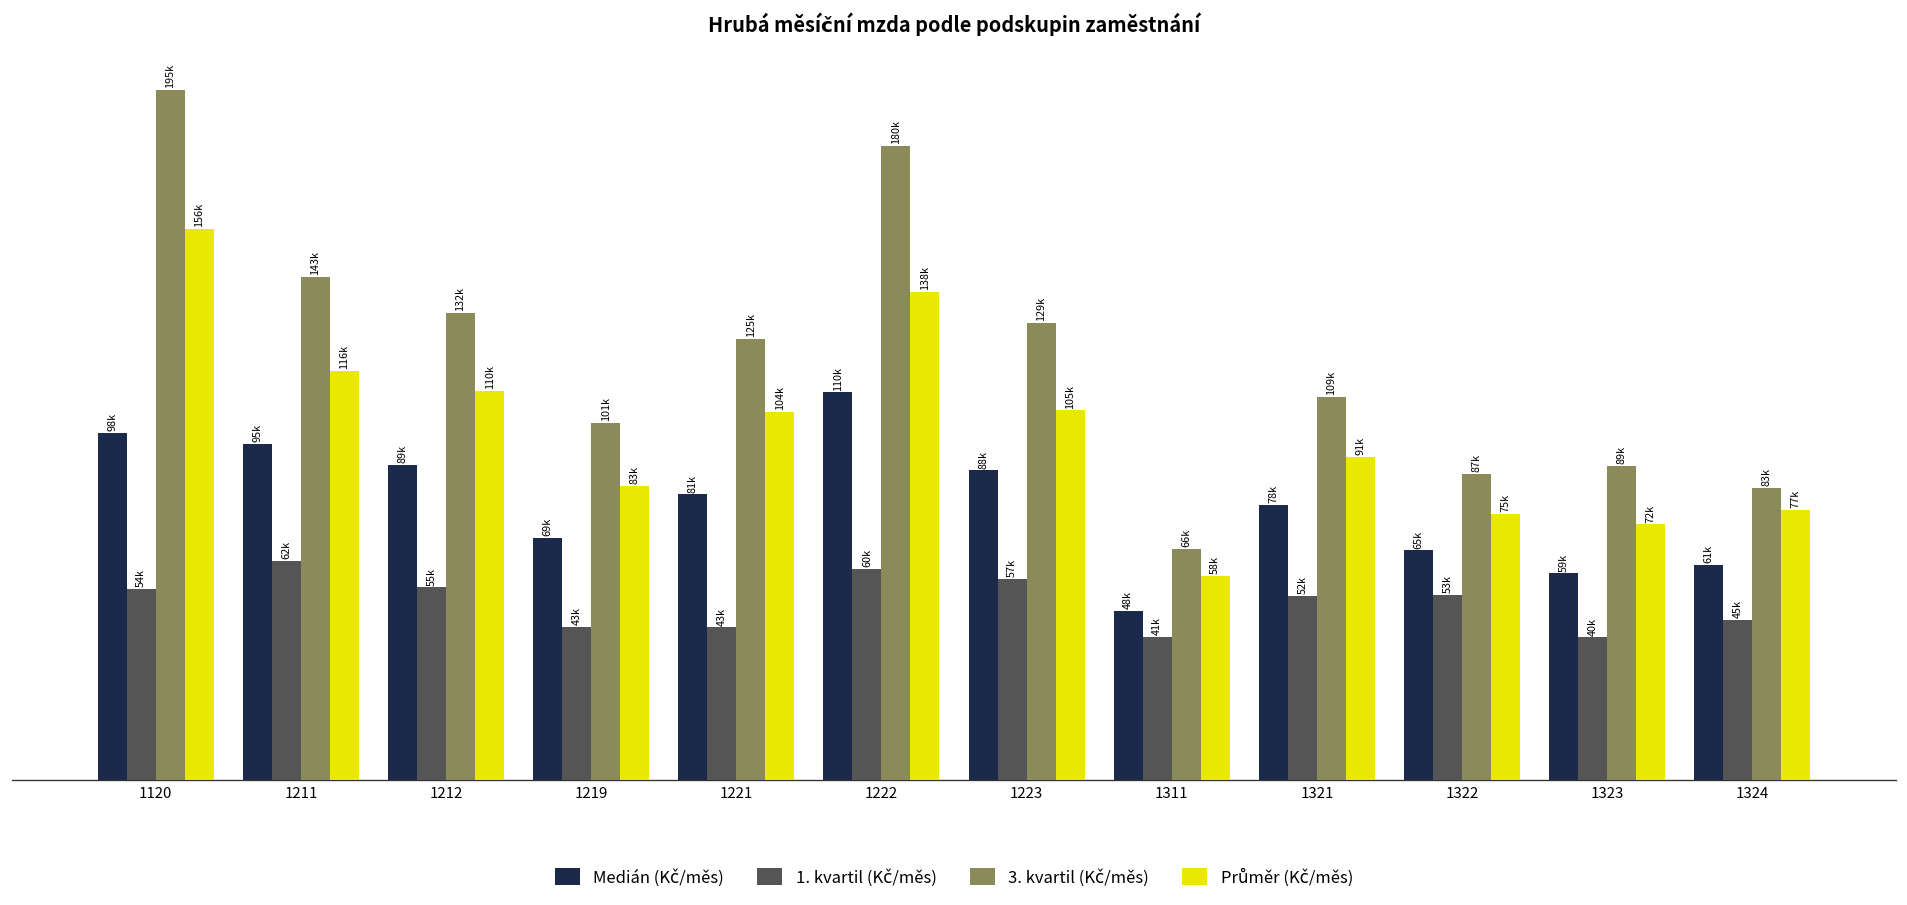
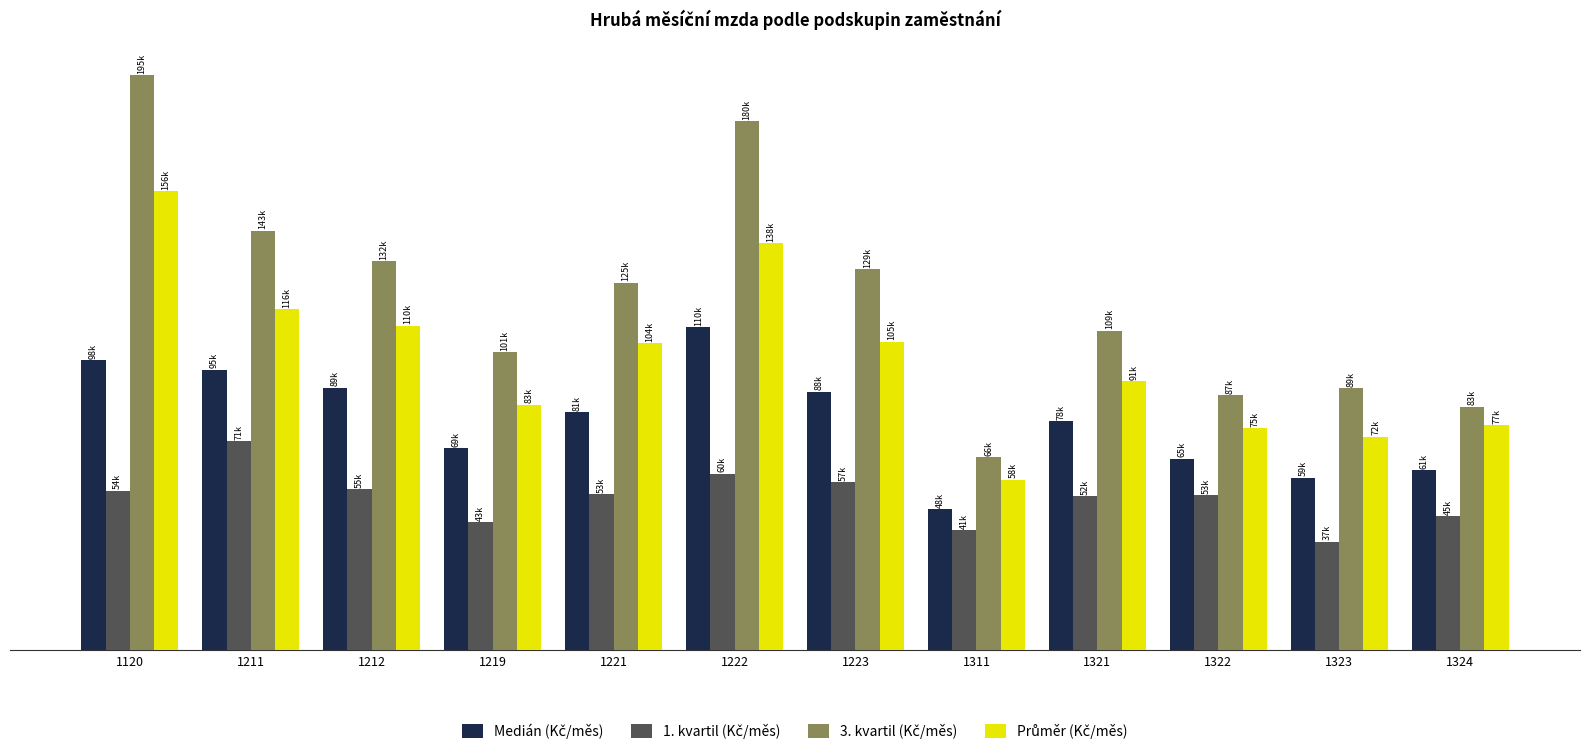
1. kvartil (Kč/měs), 1211: 62k -> 71k
1. kvartil (Kč/měs), 1221: 43k -> 53k
1. kvartil (Kč/měs), 1323: 40k -> 37k
